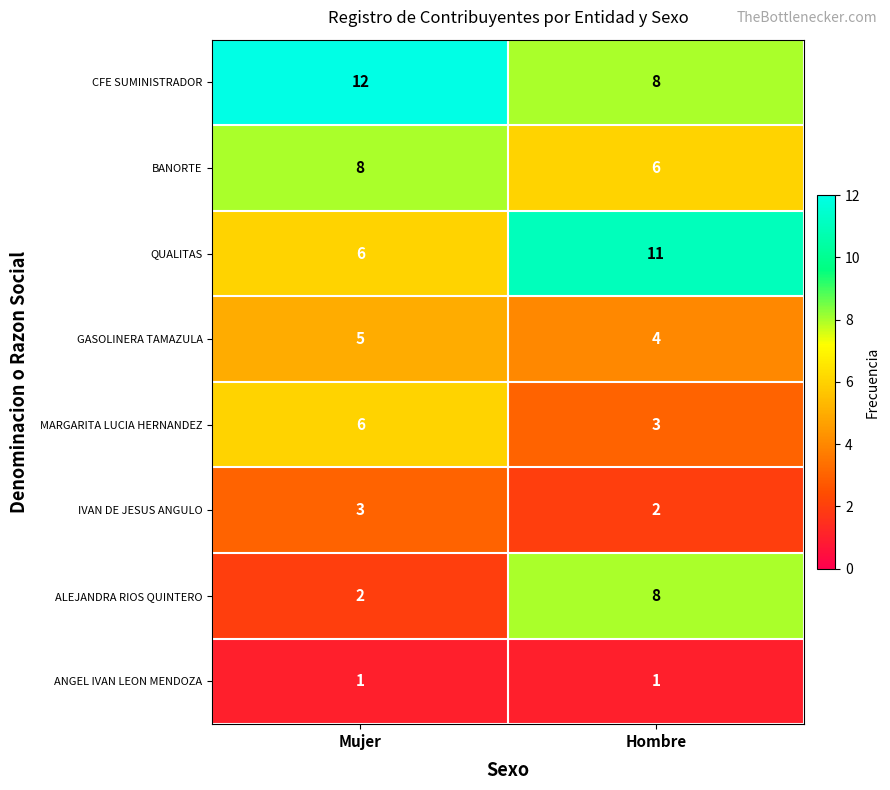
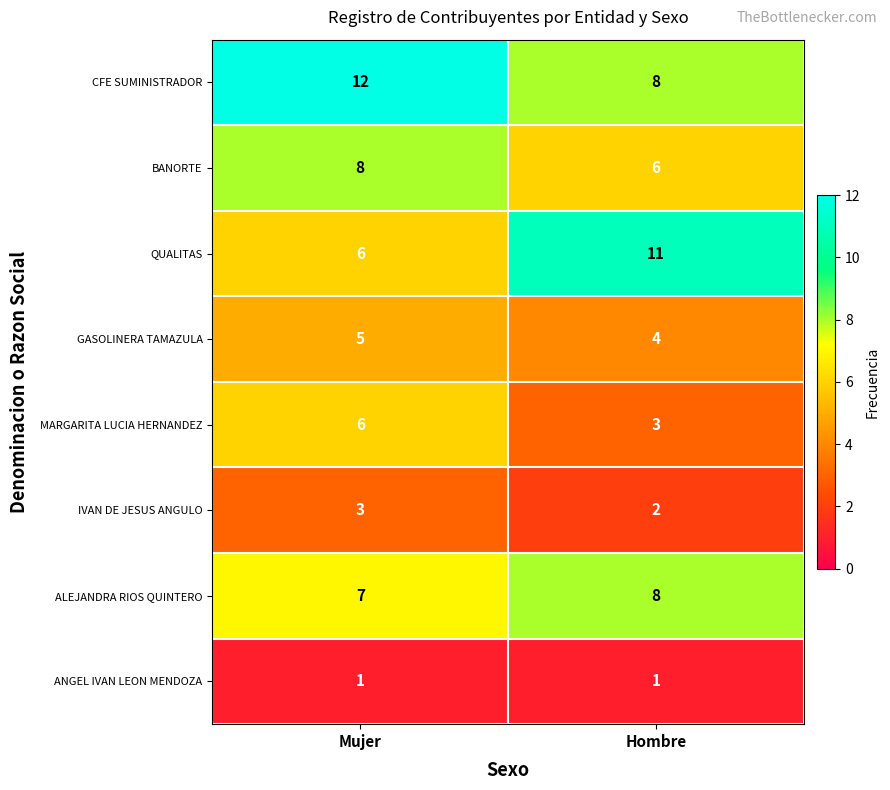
ALEJANDRA RIOS QUINTERO, Mujer: 2 -> 7
